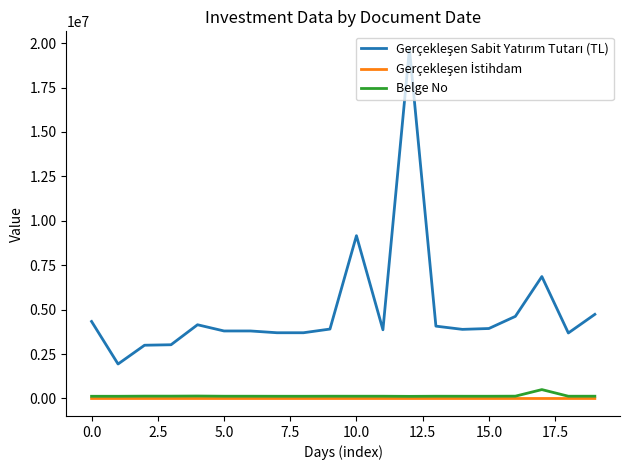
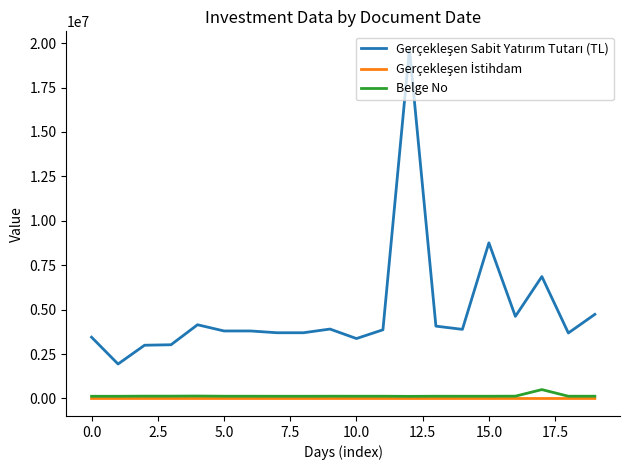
Gerçekleşen Sabit Yatırım Tutarı (TL), 0.0: 4300000 -> 3500000
Gerçekleşen Sabit Yatırım Tutarı (TL), 10.0: 9200000 -> 3400000
Gerçekleşen Sabit Yatırım Tutarı (TL), 15.0: 3900000 -> 8800000
